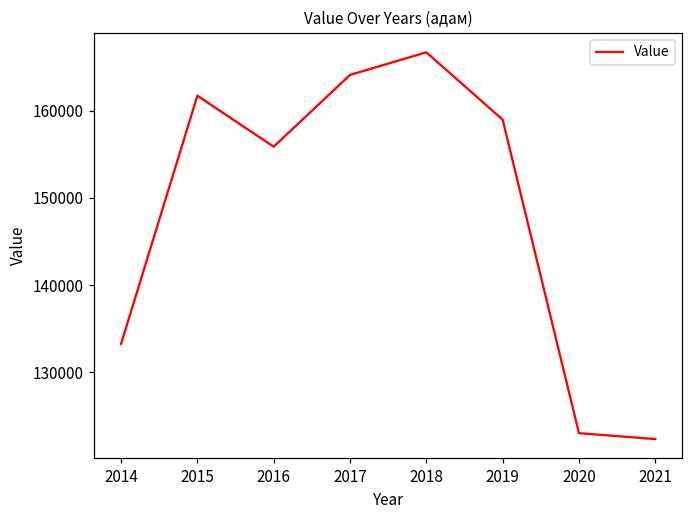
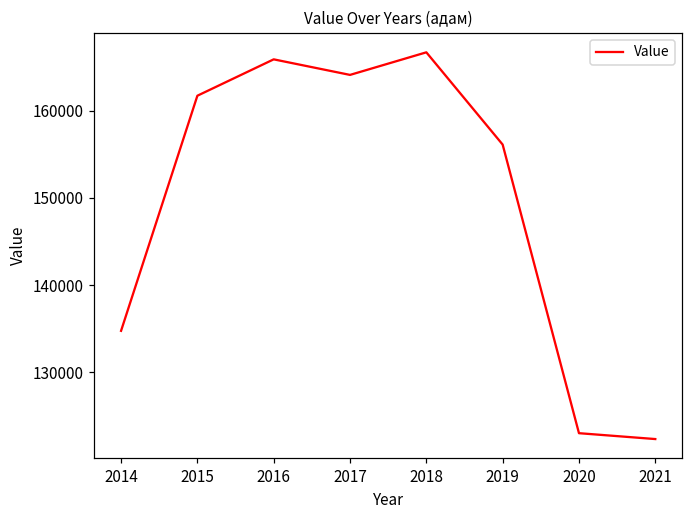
2014: 133000 -> 135000
2016: 156000 -> 166000
2019: 159000 -> 156000
